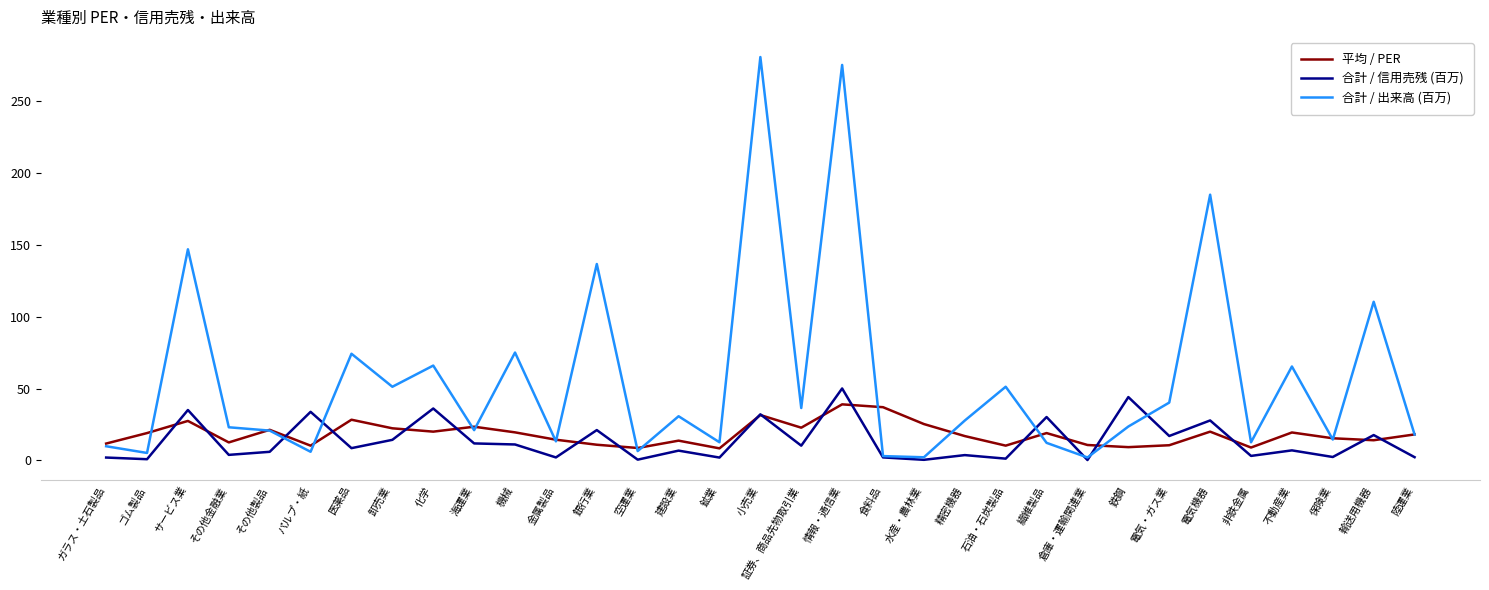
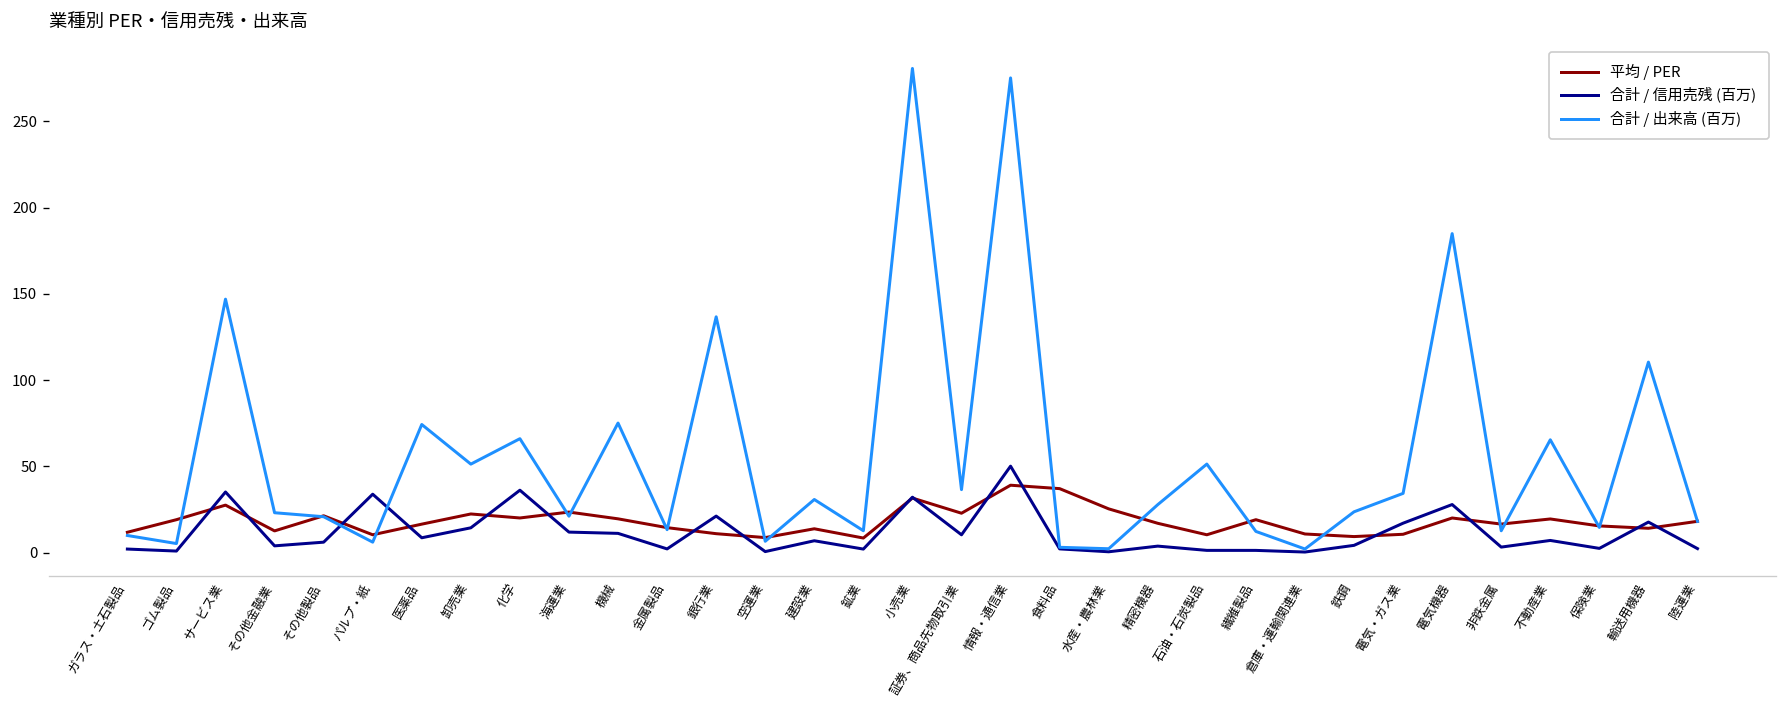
平均 / PER, 医薬品: 28 -> 16
合計 / 信用売残 (百万), 繊維製品: 30 -> 1
合計 / 信用売残 (百万), 鉄鋼: 44 -> 4
合計 / 出来高 (百万), 電気・ガス業: 40 -> 34
平均 / PER, 非鉄金属: 9 -> 17
